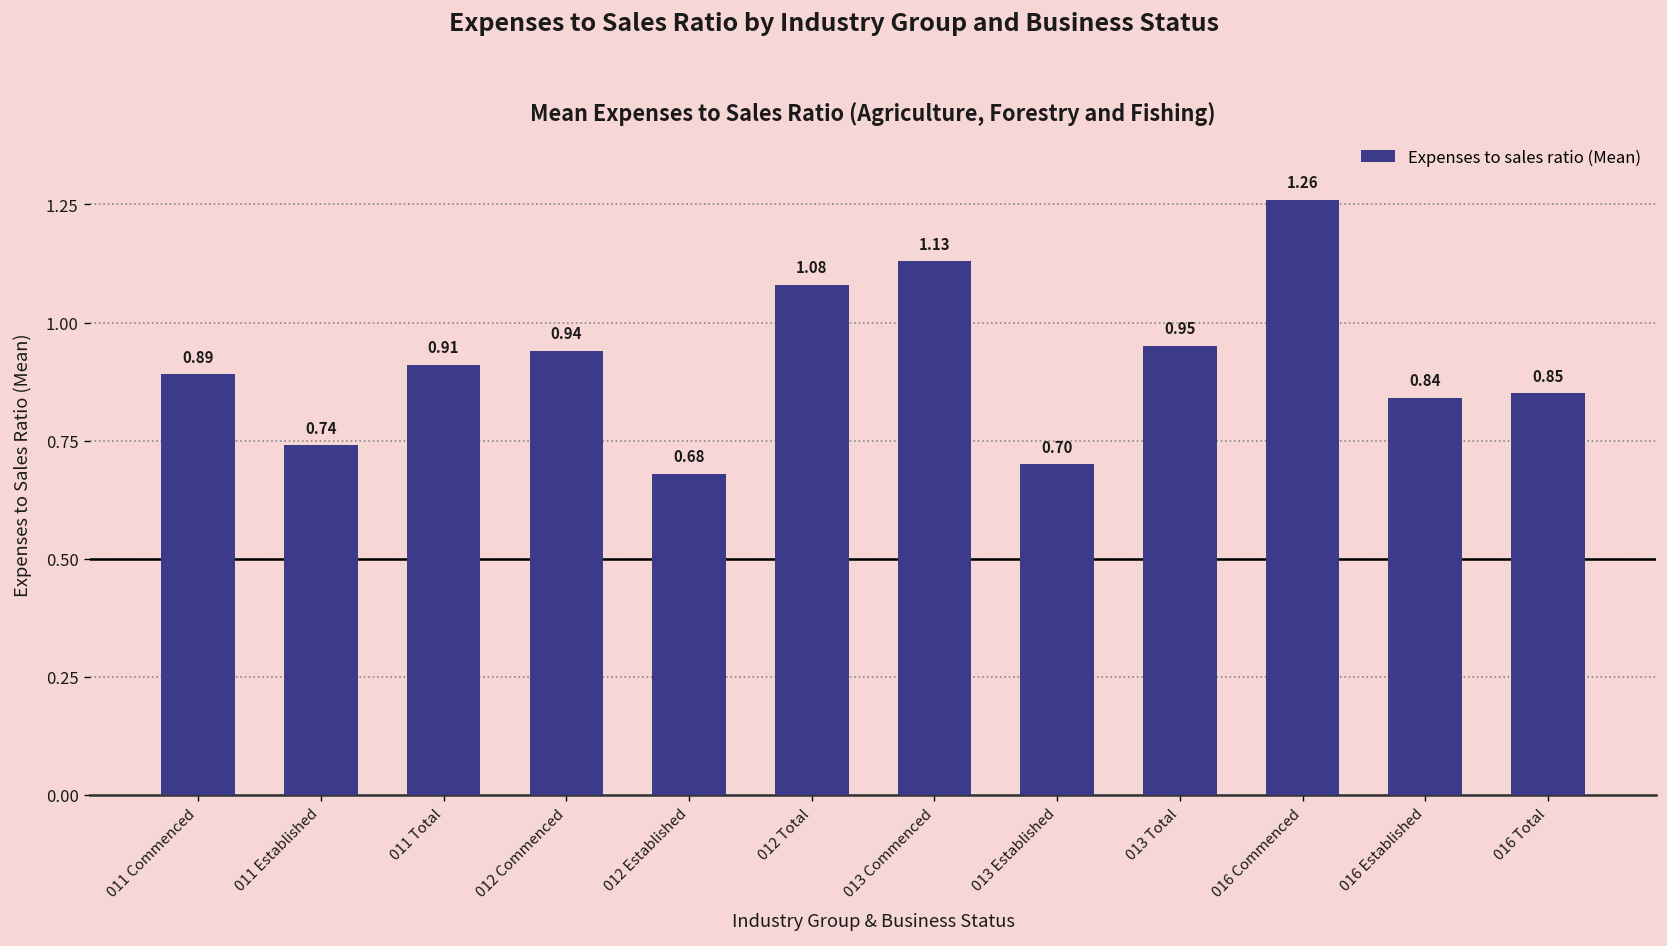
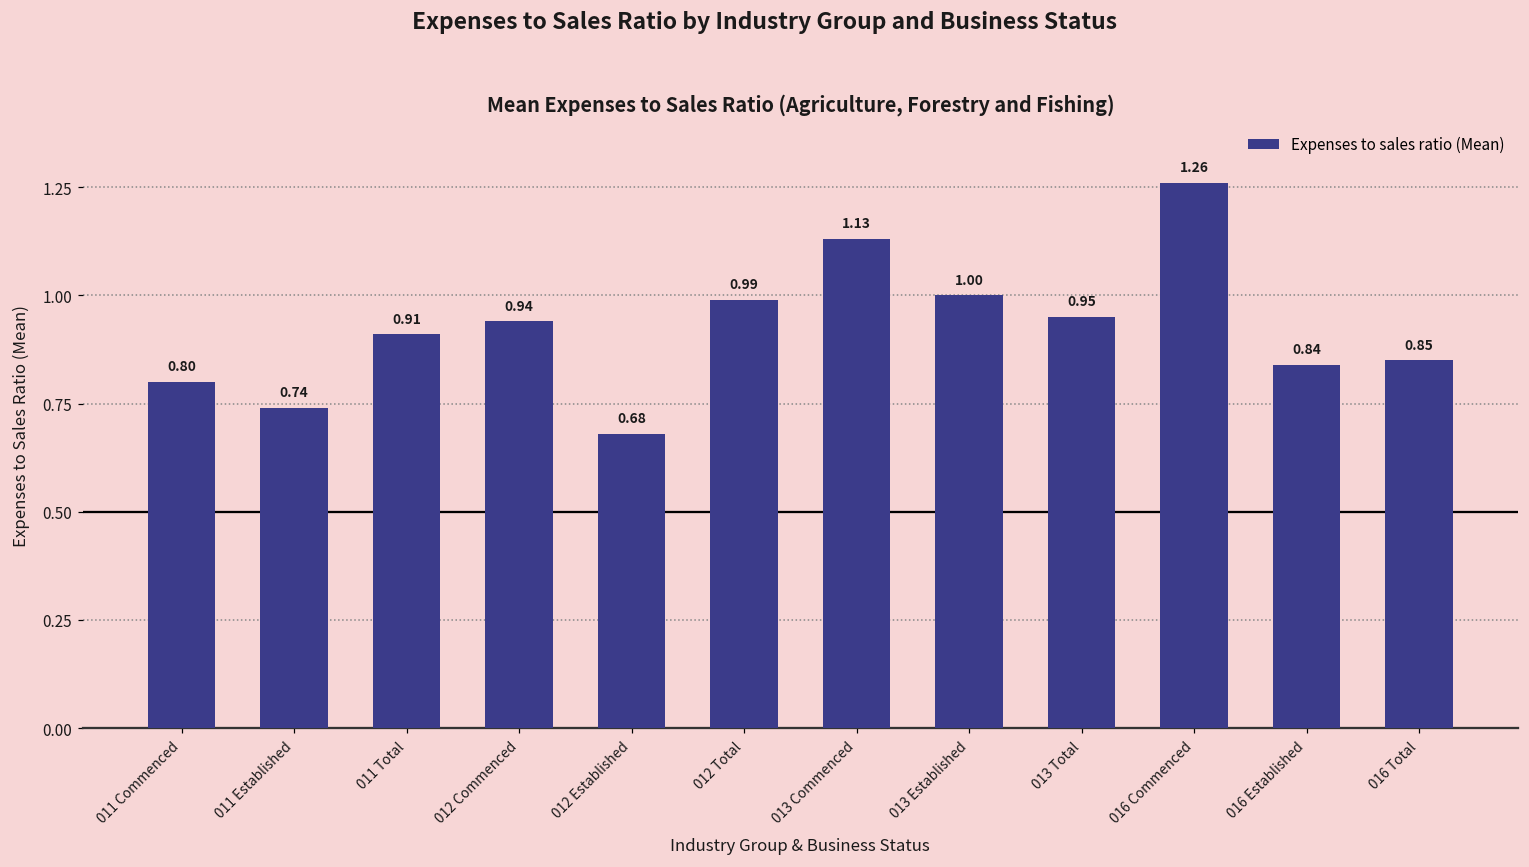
011 Commenced: 0.89 -> 0.80
012 Total: 1.08 -> 0.99
013 Established: 0.70 -> 1.00
